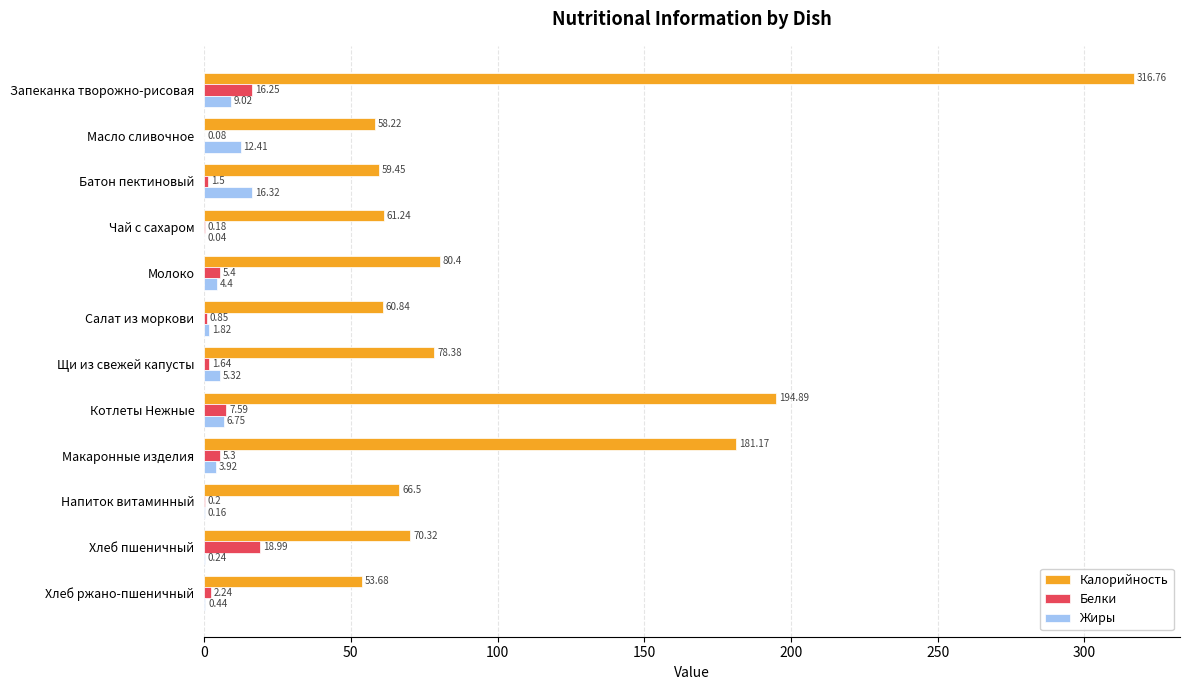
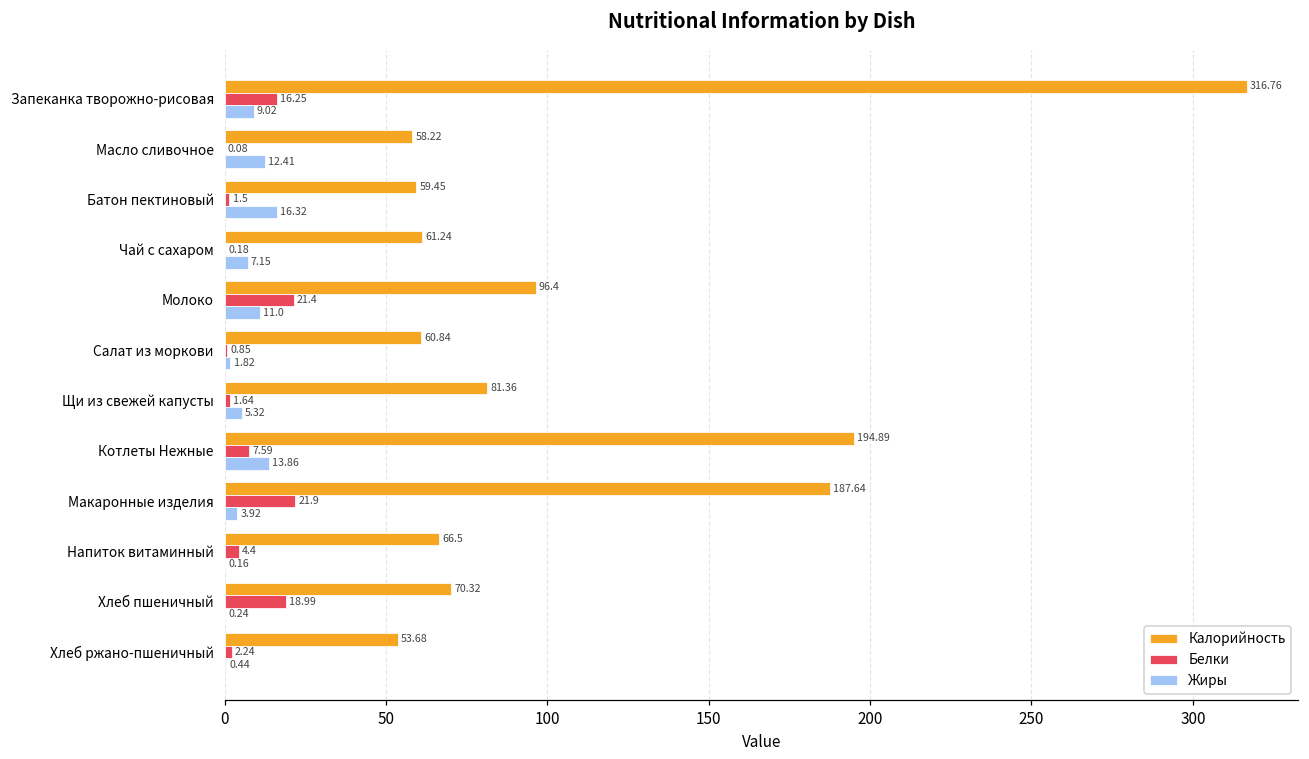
Жиры, Чай с сахаром: 0.04 -> 7.15
Калорийность, Молоко: 80.4 -> 96.4
Белки, Молоко: 5.4 -> 21.4
Жиры, Молоко: 4.4 -> 11.0
Калорийность, Щи из свежей капусты: 78.38 -> 81.36
Жиры, Котлеты Нежные: 6.75 -> 13.86
Калорийность, Макаронные изделия: 181.17 -> 187.64
Белки, Макаронные изделия: 5.3 -> 21.9
Белки, Напиток витаминный: 0.2 -> 4.4
